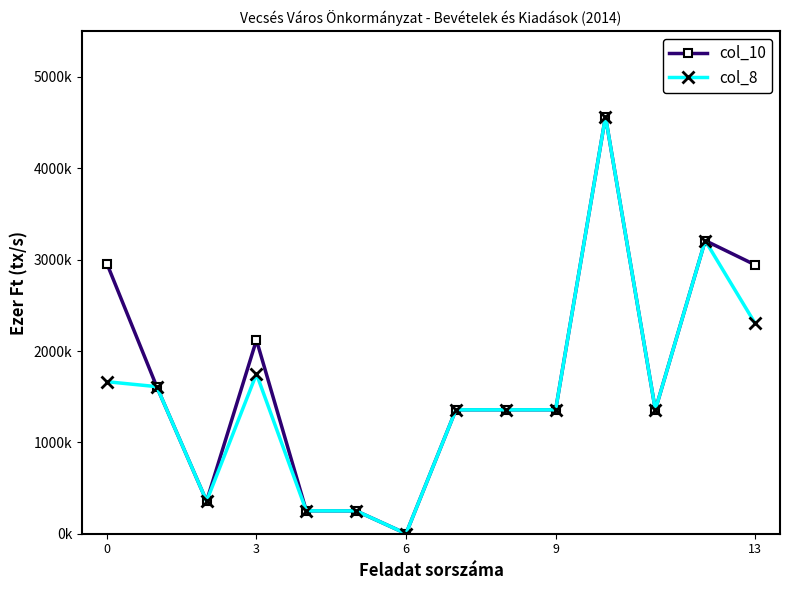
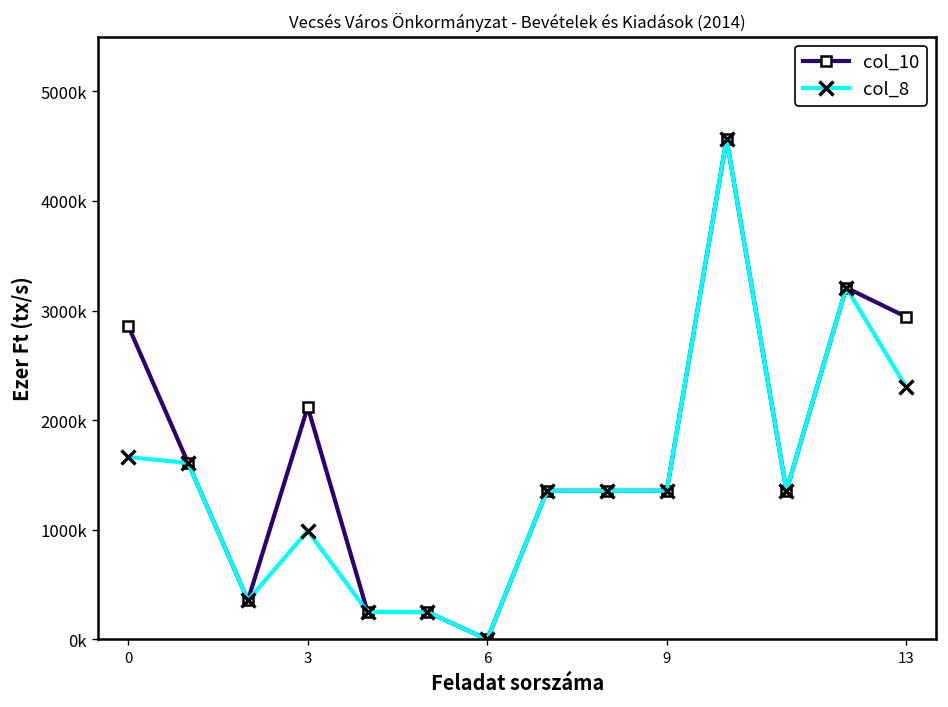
col_10, 0: 3000000 -> 2900000
col_8, 3: 1700000 -> 1000000
